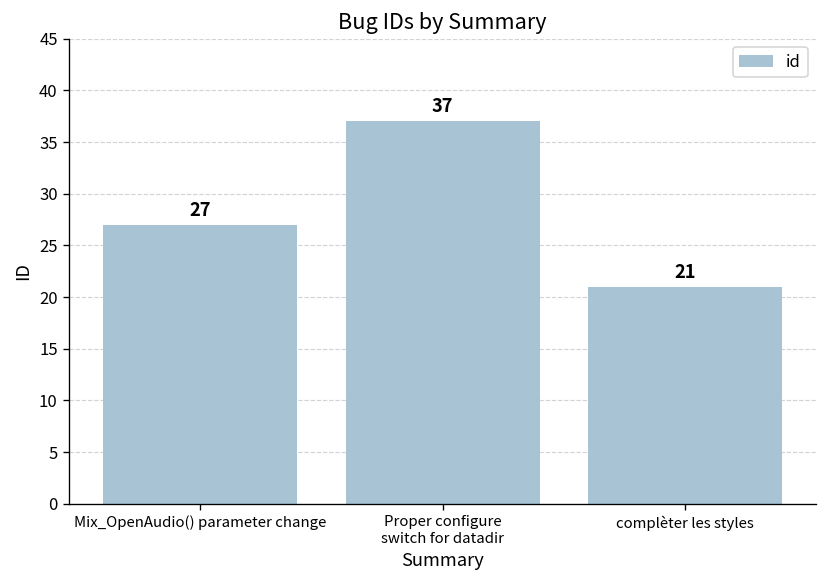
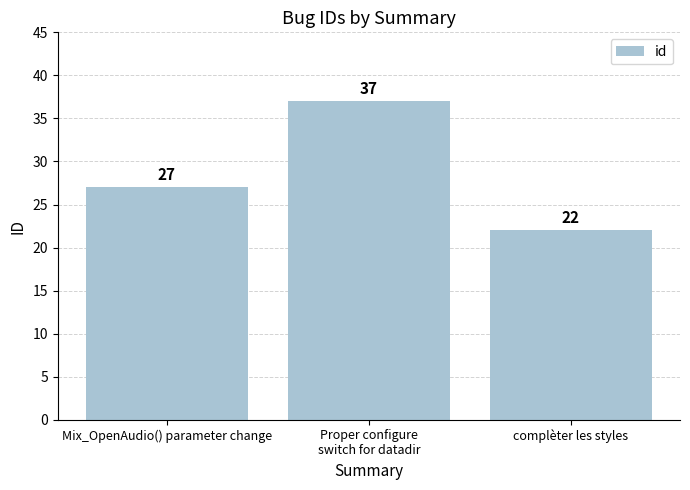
complèter les styles: 21 -> 22
